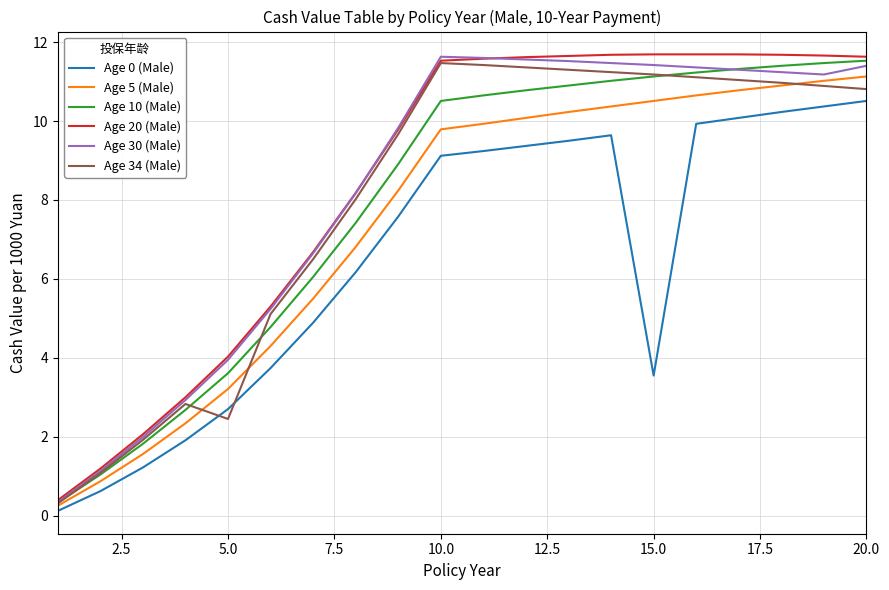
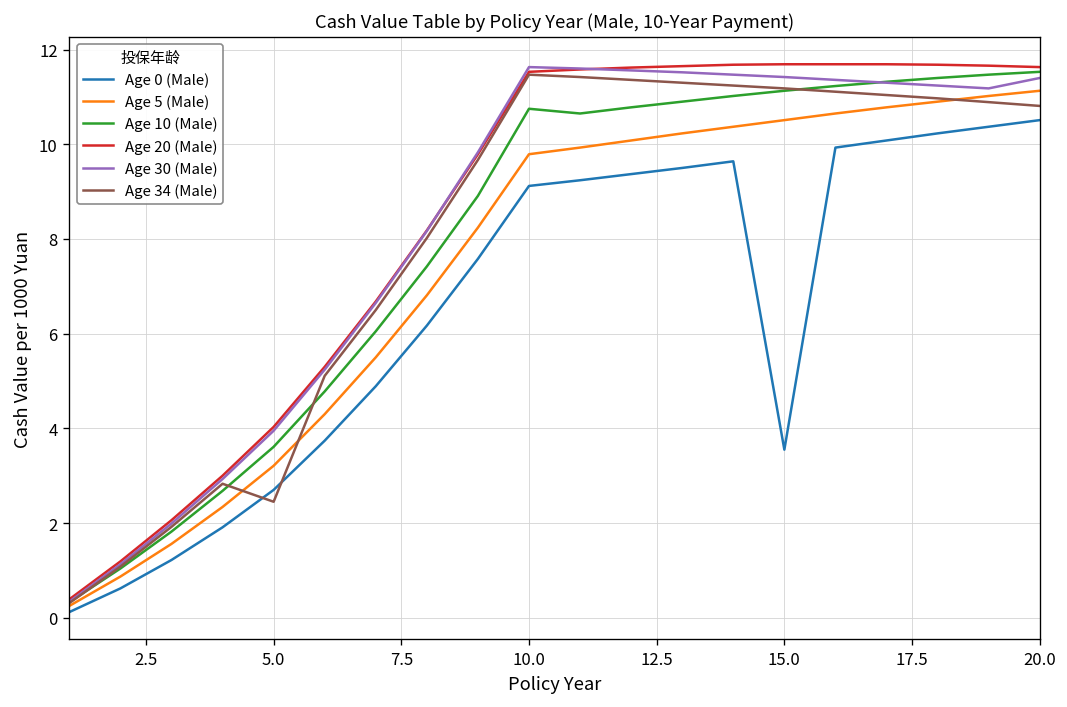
Age 10 (Male), 10.0: 10.5 -> 10.8
